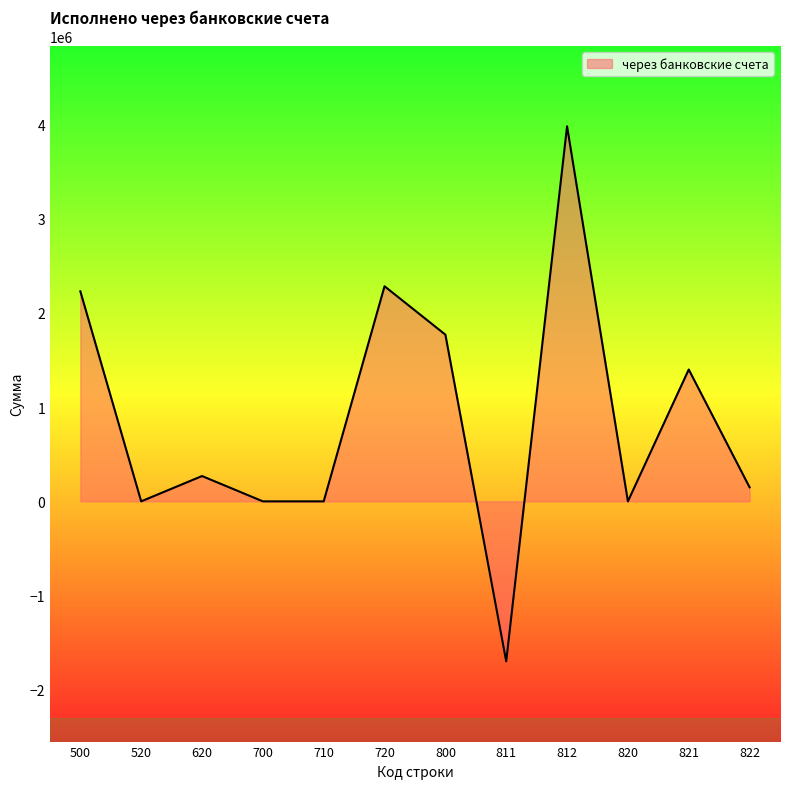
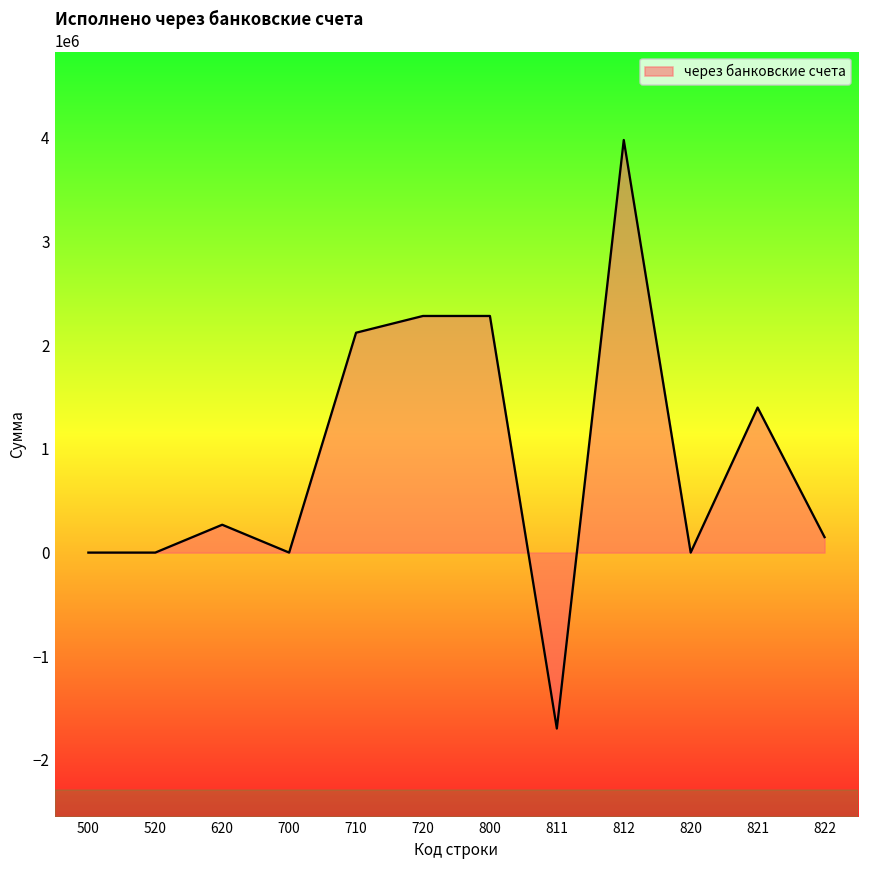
через банковские счета, 500: 2200000 -> 0
через банковские счета, 710: 0 -> 2100000
через банковские счета, 800: 1800000 -> 2300000
